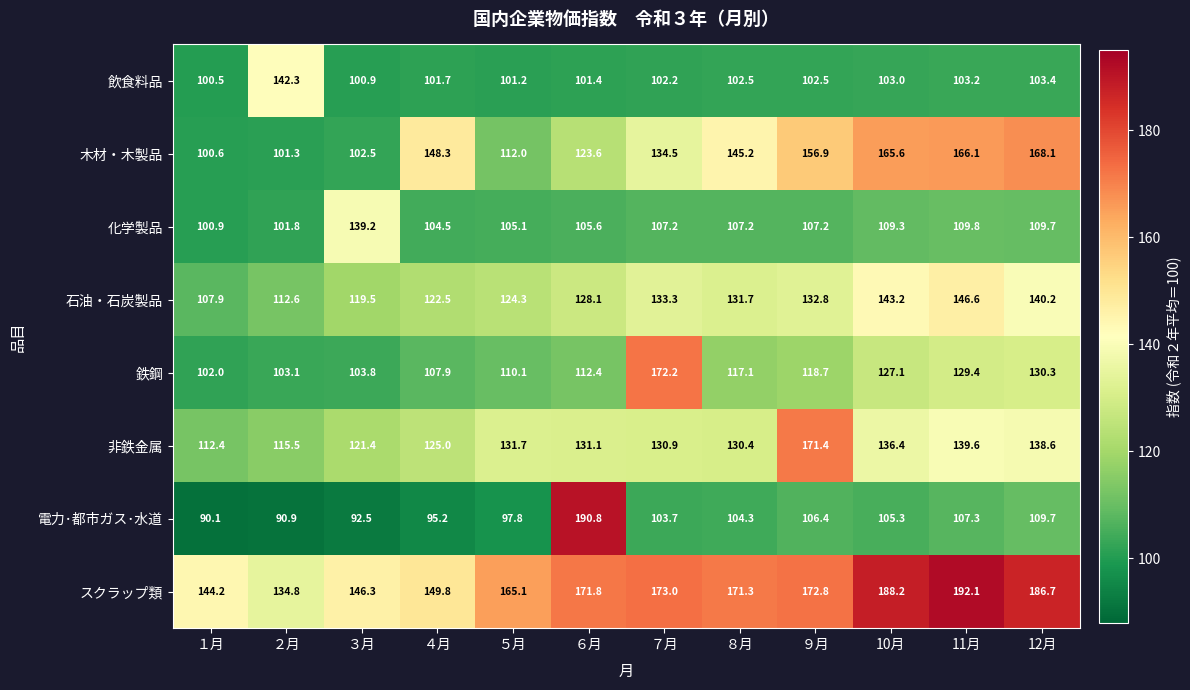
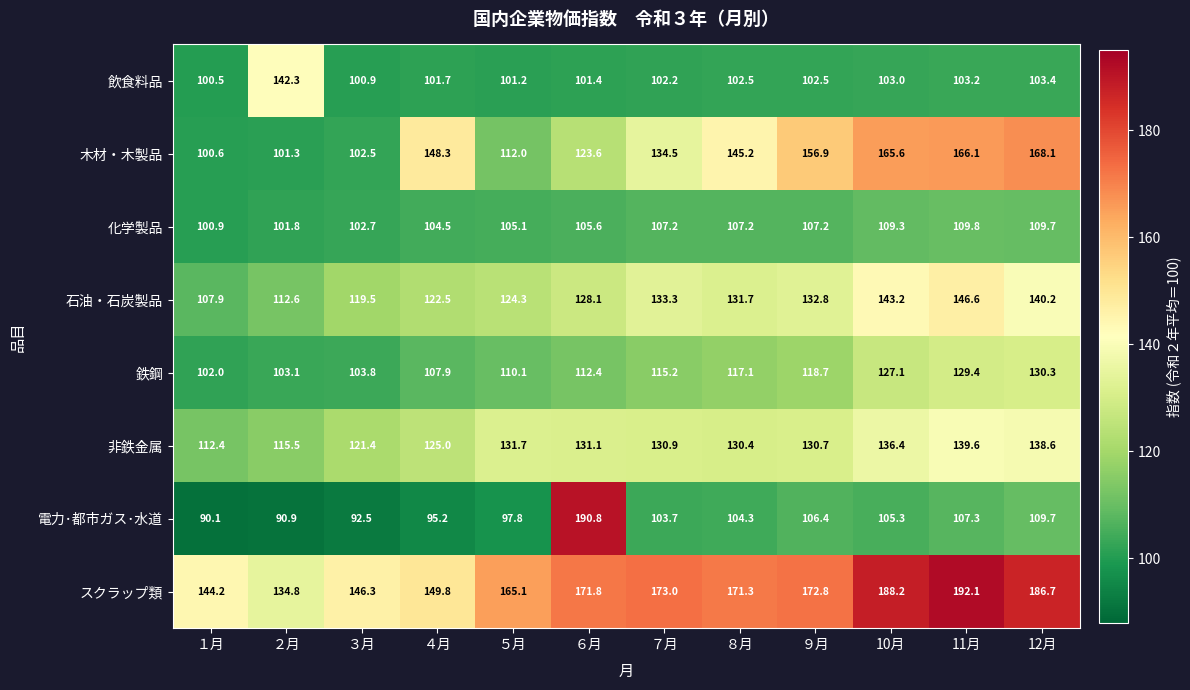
化学製品, ３月: 139.2 -> 102.7
鉄鋼, ７月: 172.2 -> 115.2
非鉄金属, ９月: 171.4 -> 130.7
